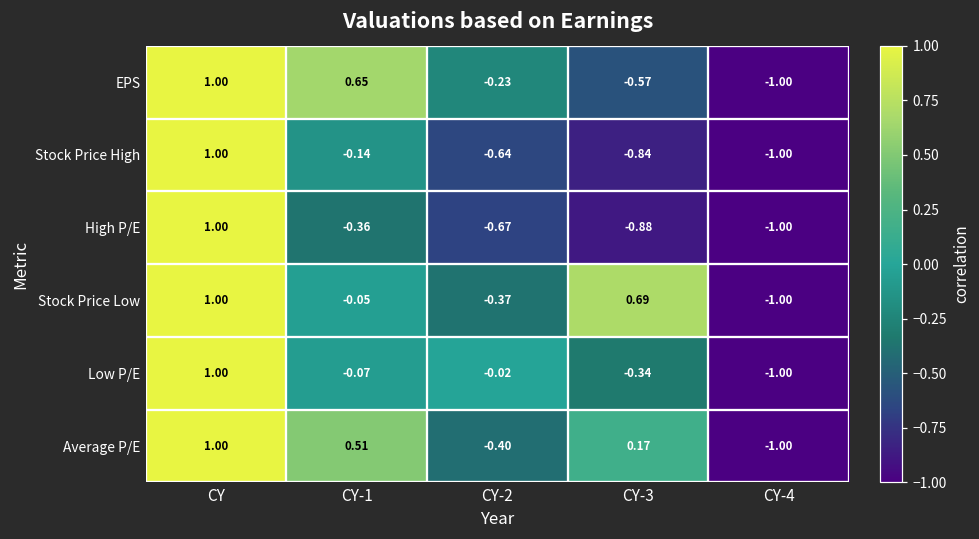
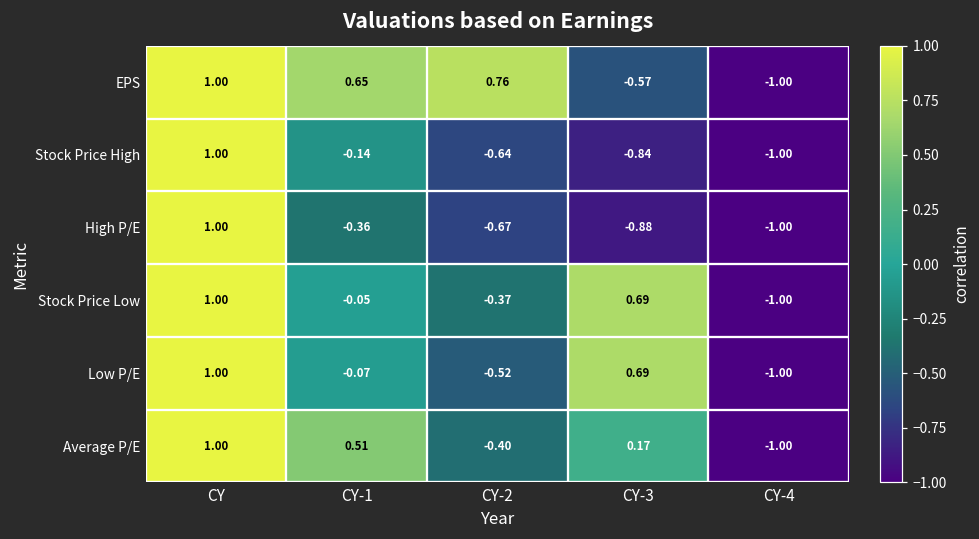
EPS, CY-2: -0.23 -> 0.76
Low P/E, CY-2: -0.02 -> -0.52
Low P/E, CY-3: -0.34 -> 0.69
